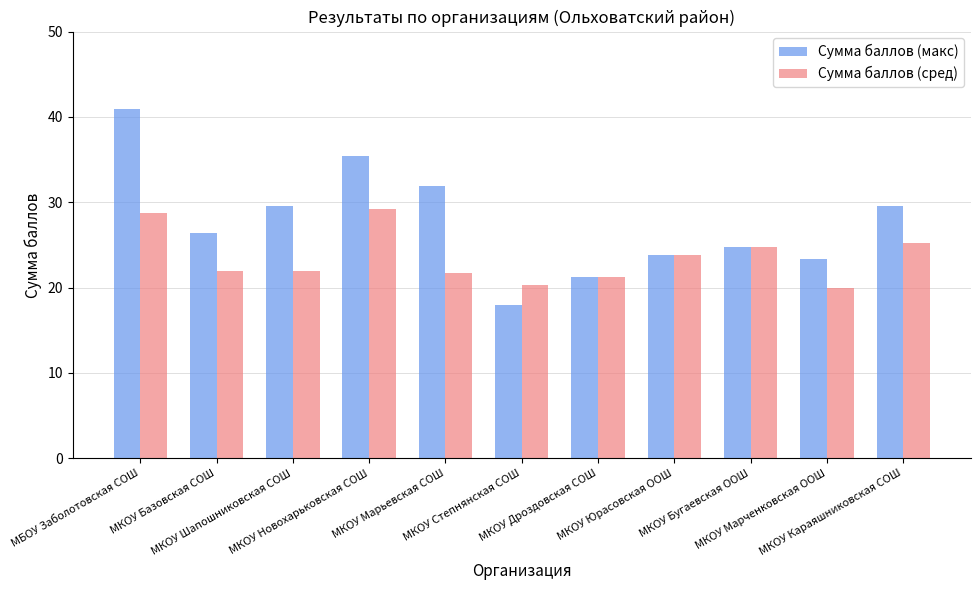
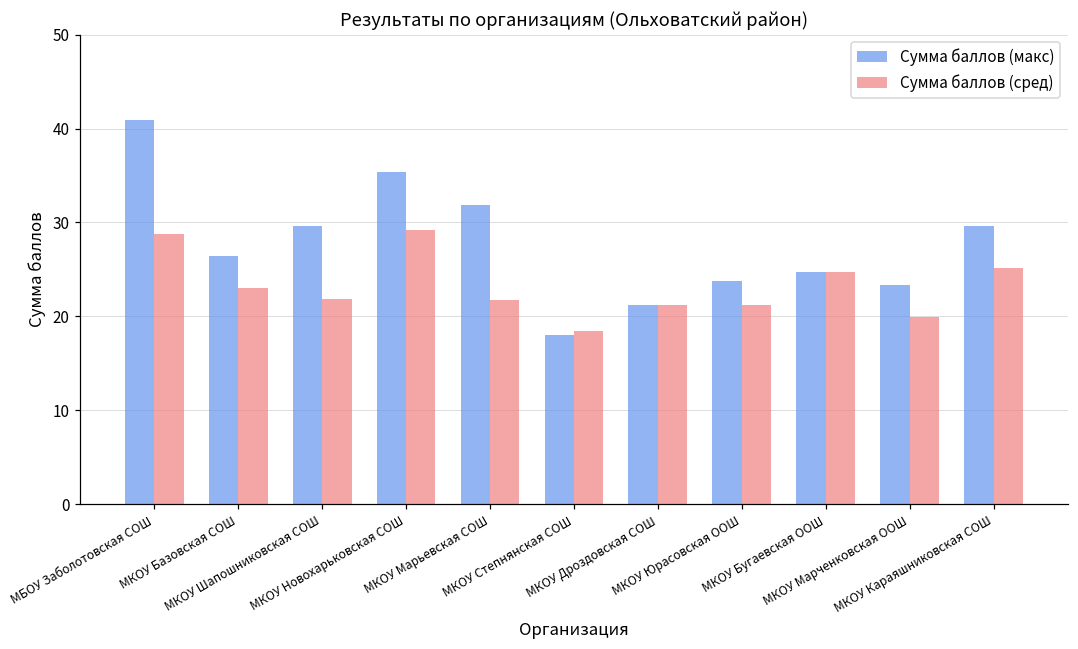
Сумма баллов (сред), МКОУ Базовская СОШ: 22 -> 23
Сумма баллов (сред), МКОУ Степнянская СОШ: 20 -> 18
Сумма баллов (сред), МКОУ Юрасовская ООШ: 24 -> 21
